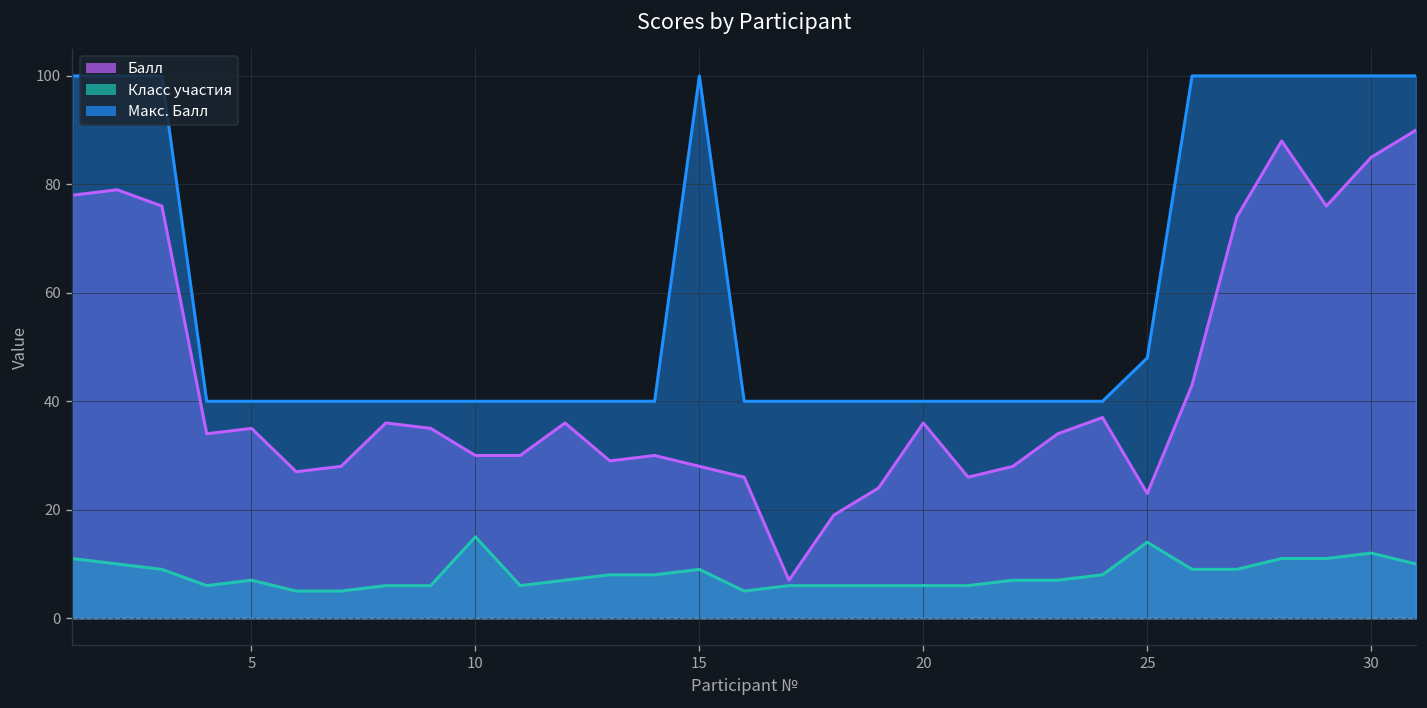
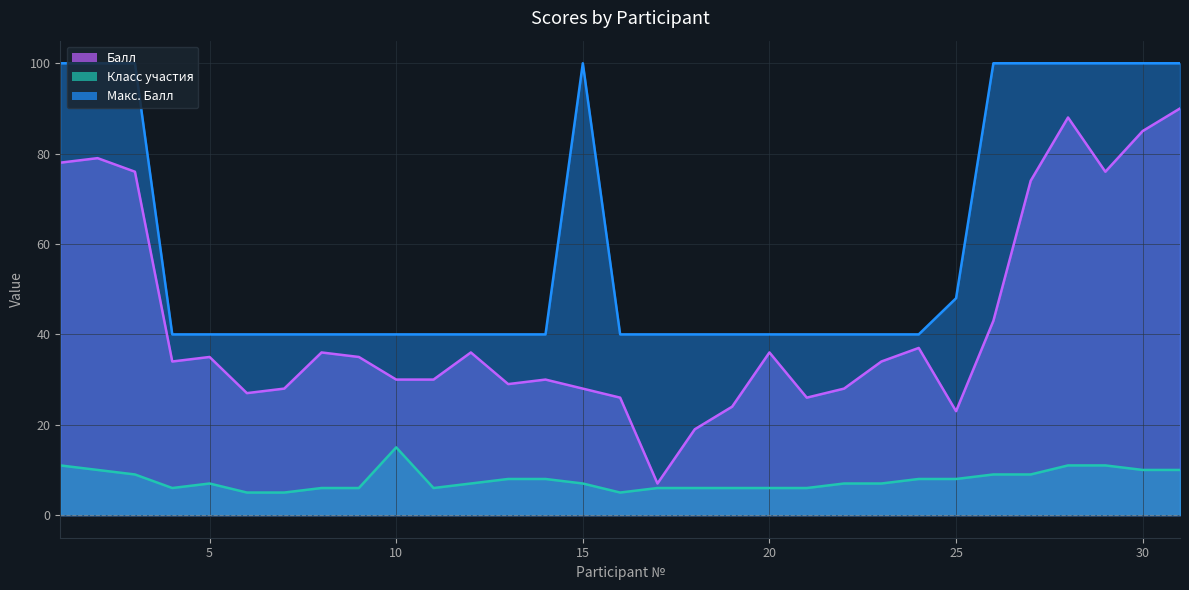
Класс участия, 15: 9 -> 7
Класс участия, 25: 14 -> 8
Класс участия, 30: 12 -> 10
